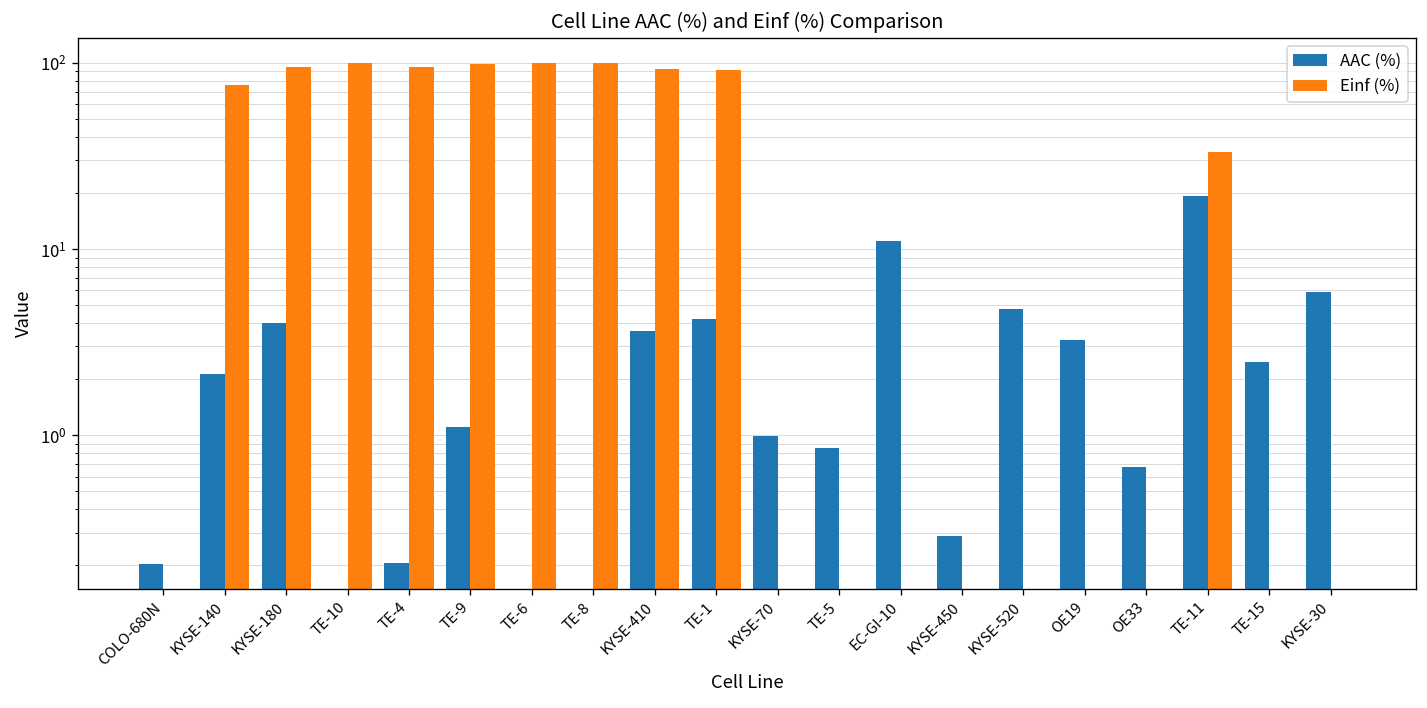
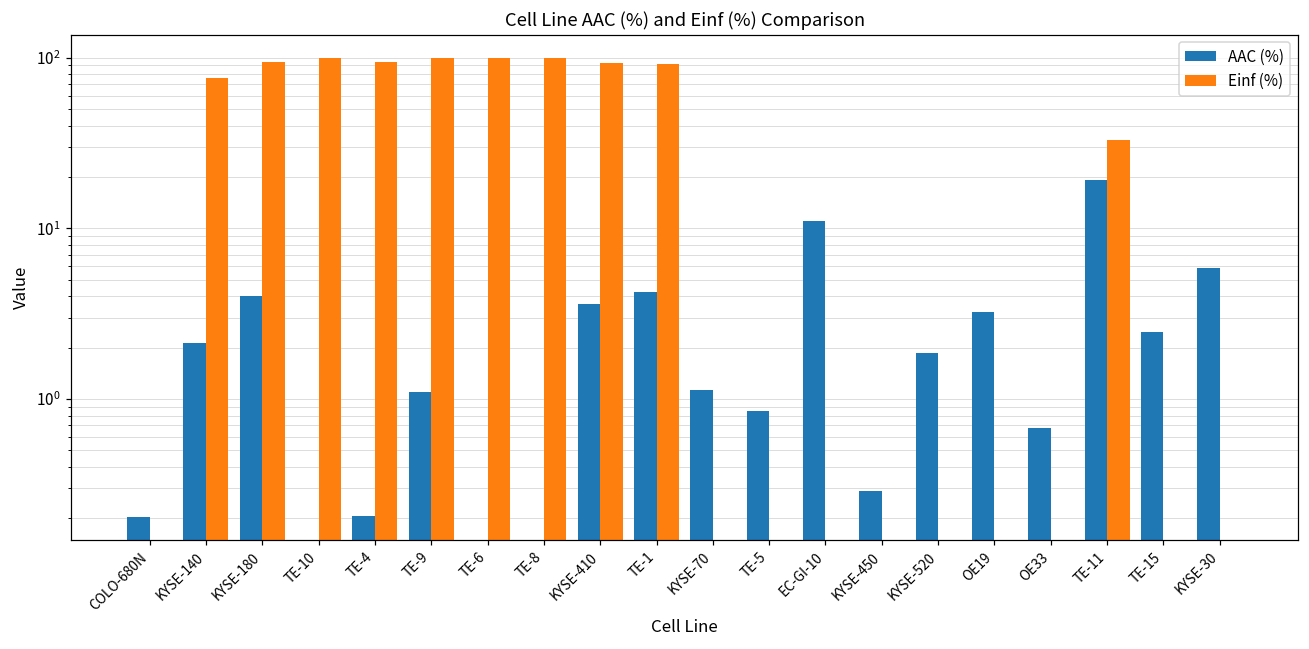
AAC (%), KYSE-70: 1.0 -> 1.1
AAC (%), KYSE-520: 4.8 -> 1.9
